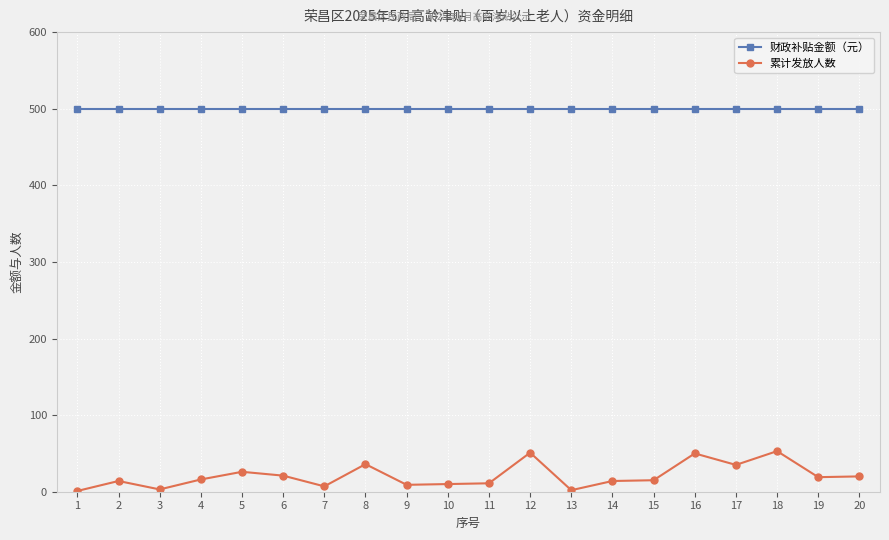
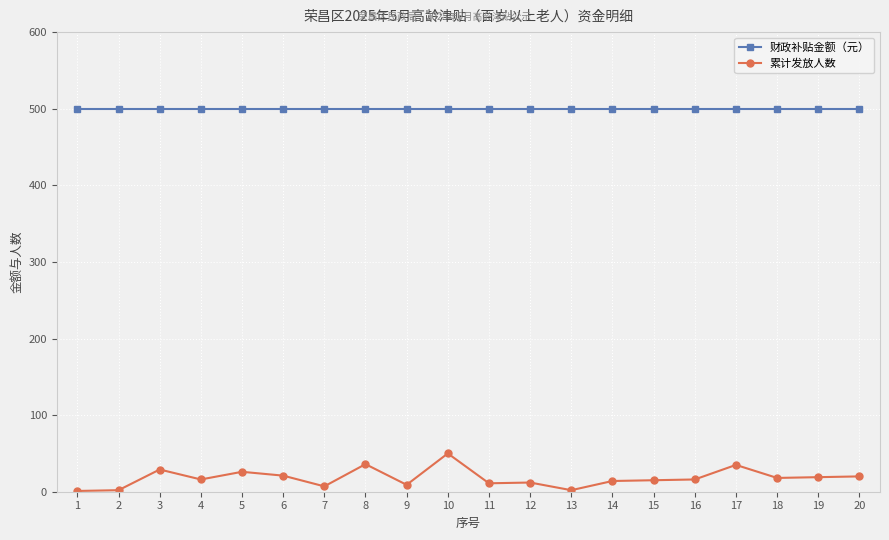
累计发放人数, 2: 10 -> 0
累计发放人数, 3: 0 -> 30
累计发放人数, 10: 10 -> 50
累计发放人数, 12: 50 -> 10
累计发放人数, 16: 50 -> 20
累计发放人数, 18: 50 -> 20
